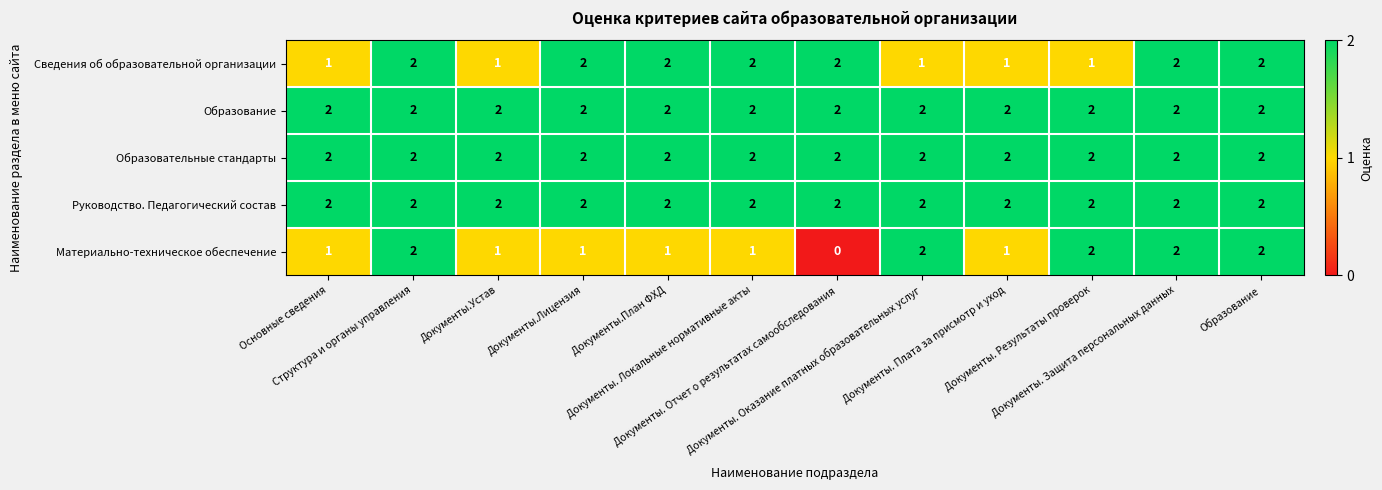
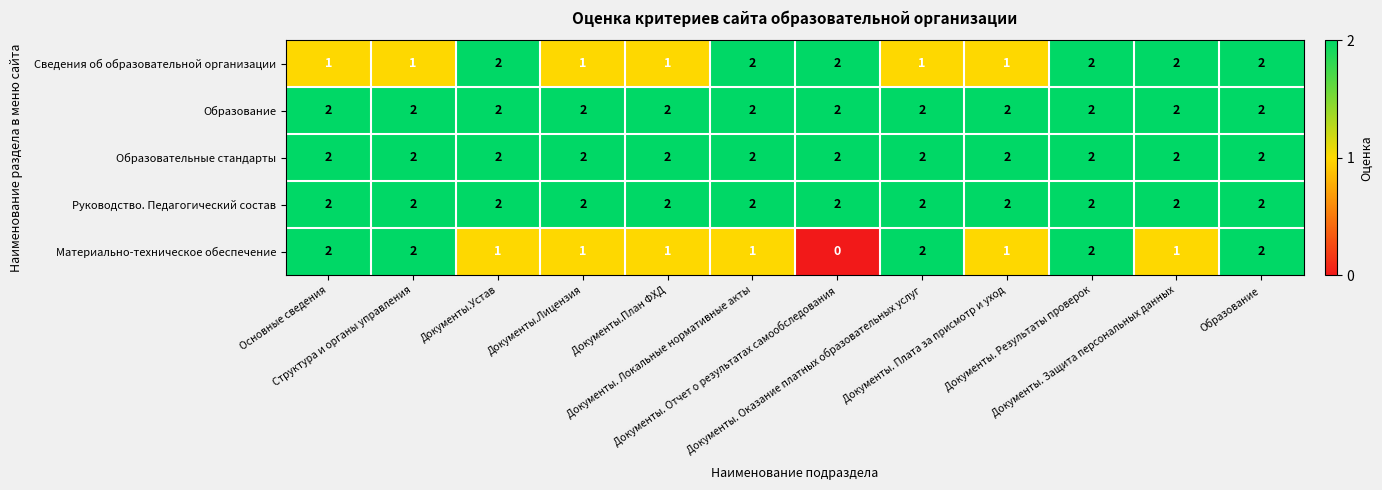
Сведения об образовательной организации, Структура и органы управления: 2 -> 1
Сведения об образовательной организации, Документы.Устав: 1 -> 2
Сведения об образовательной организации, Документы.Лицензия: 2 -> 1
Сведения об образовательной организации, Документы.План ФХД: 2 -> 1
Сведения об образовательной организации, Документы. Результаты проверок: 1 -> 2
Материально-техническое обеспечение, Основные сведения: 1 -> 2
Материально-техническое обеспечение, Документы. Защита персональных данных: 2 -> 1
